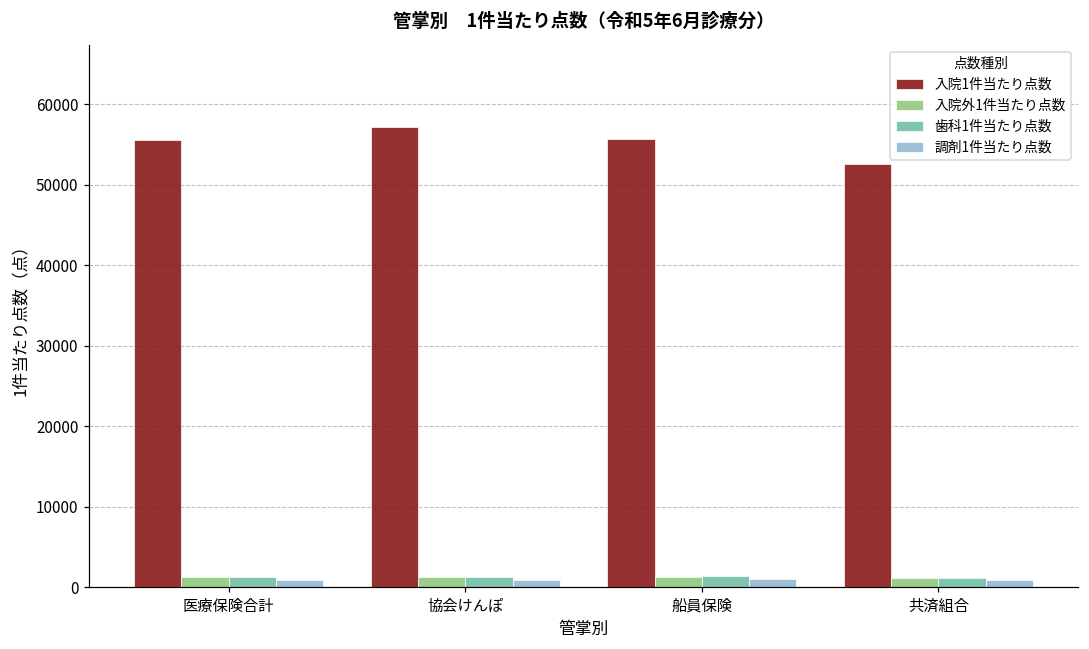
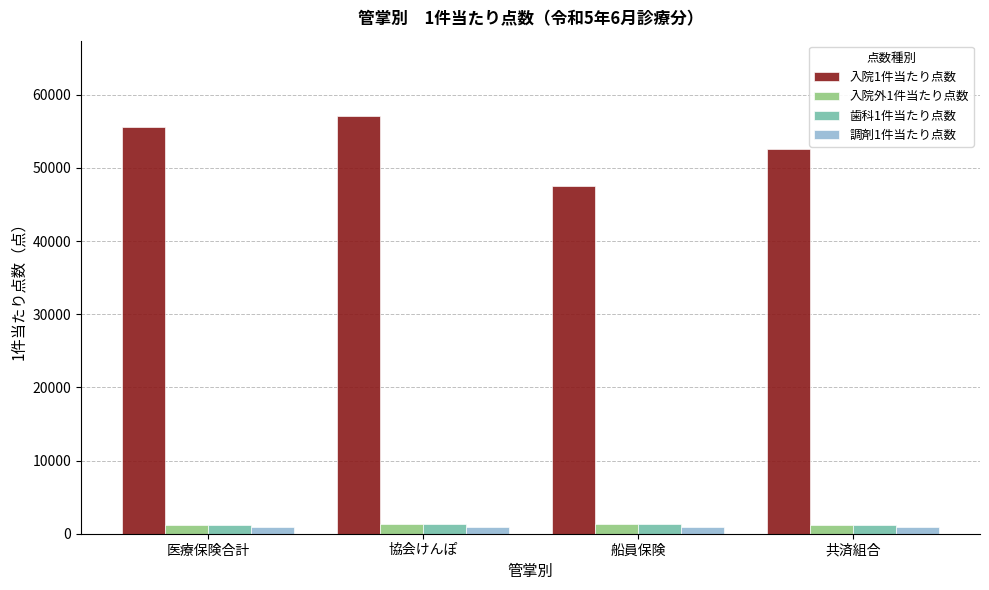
入院1件当たり点数, 船員保険: 56000 -> 48000
